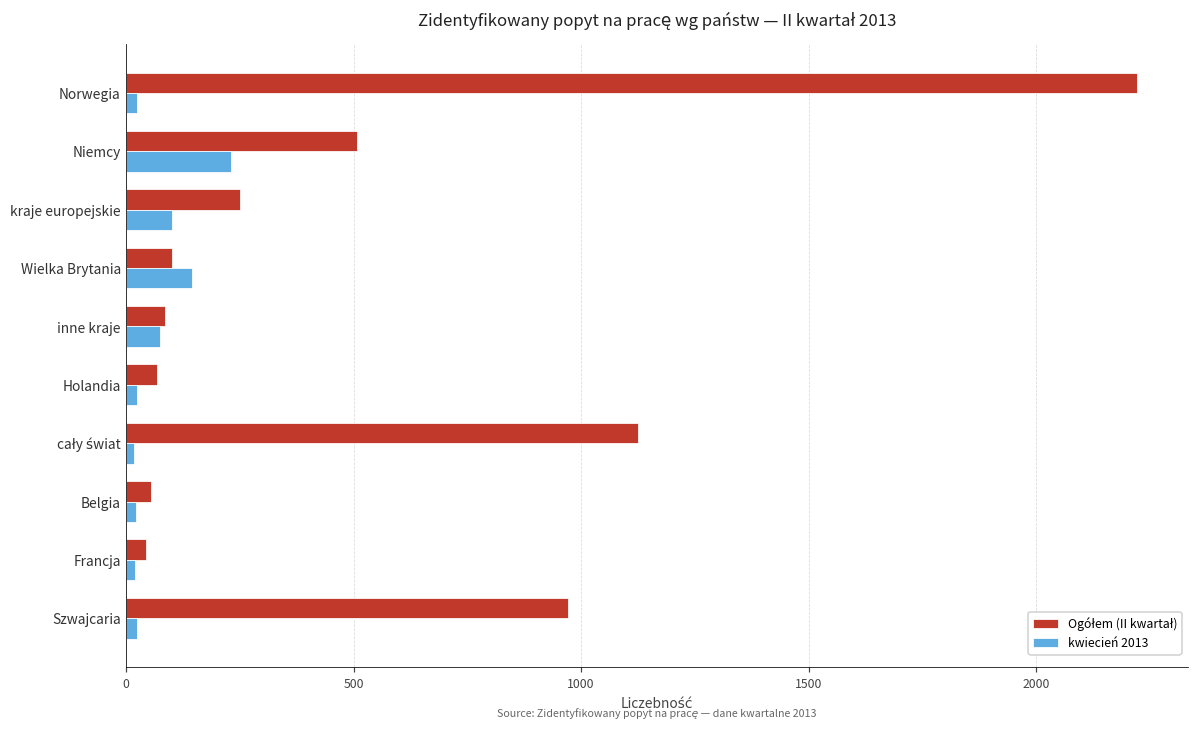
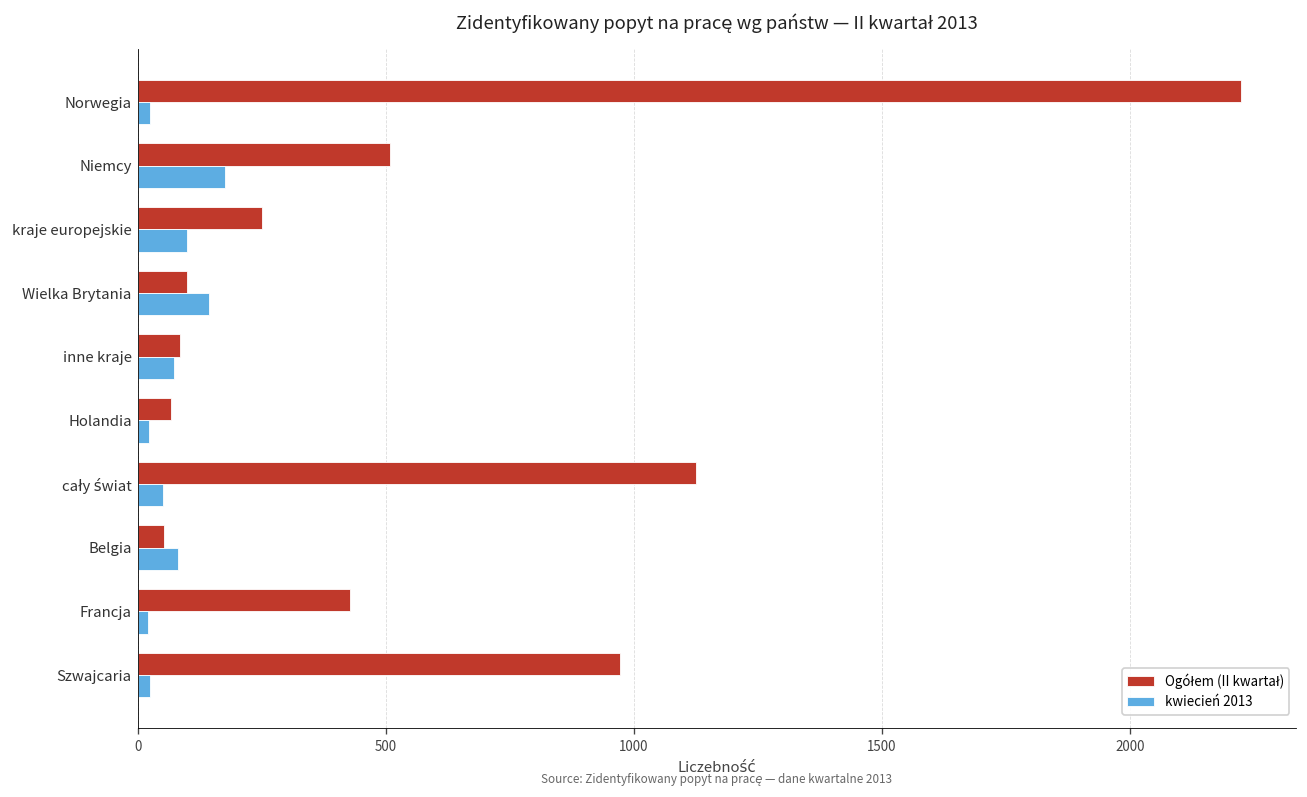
kwiecień 2013, Niemcy: 230 -> 180
kwiecień 2013, cały świat: 20 -> 50
kwiecień 2013, Belgia: 20 -> 80
Ogółem (II kwartał), Francja: 40 -> 430
